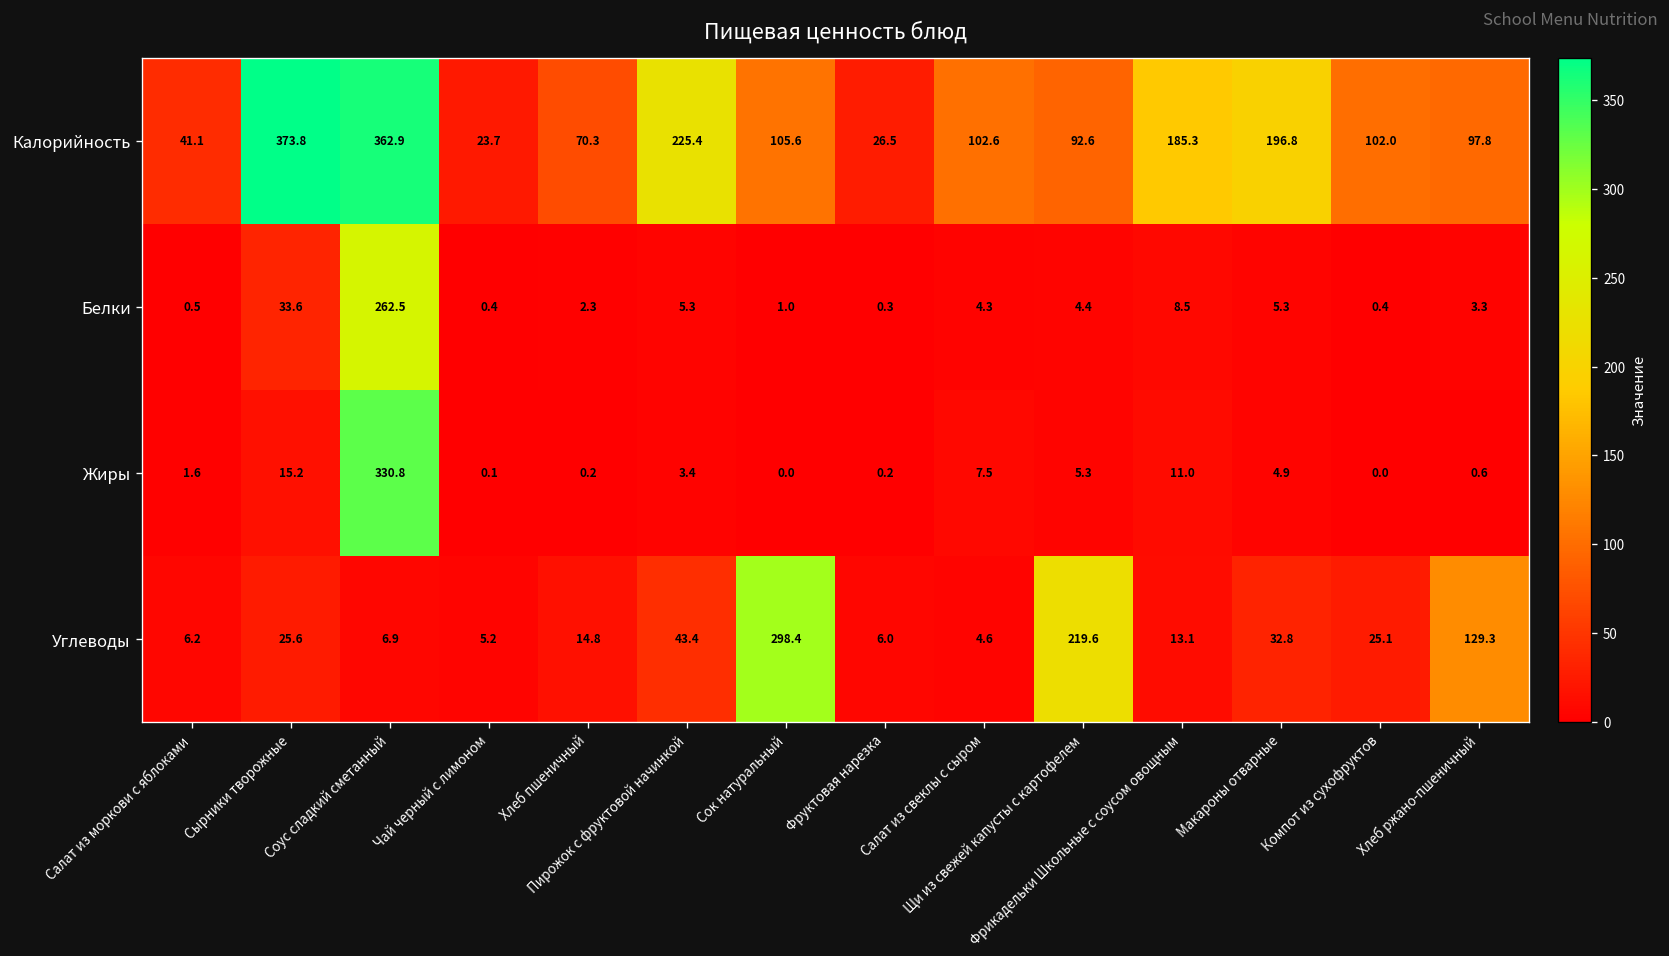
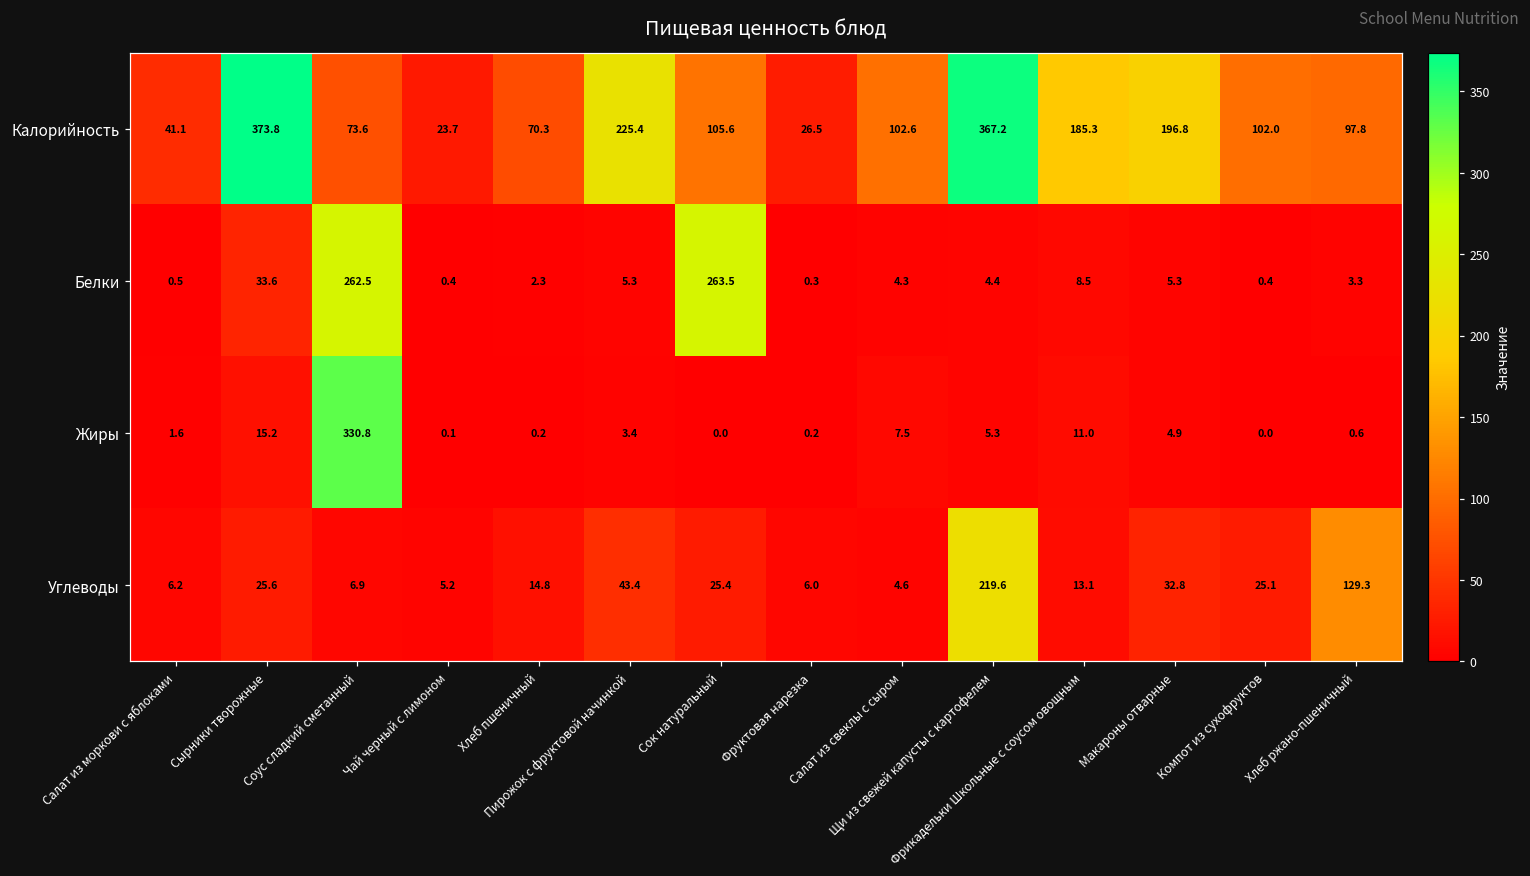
Калорийность, Соус сладкий сметанный: 362.9 -> 73.6
Калорийность, Щи из свежей капусты с картофелем: 92.6 -> 367.2
Белки, Сок натуральный: 1.0 -> 263.5
Углеводы, Сок натуральный: 298.4 -> 25.4
